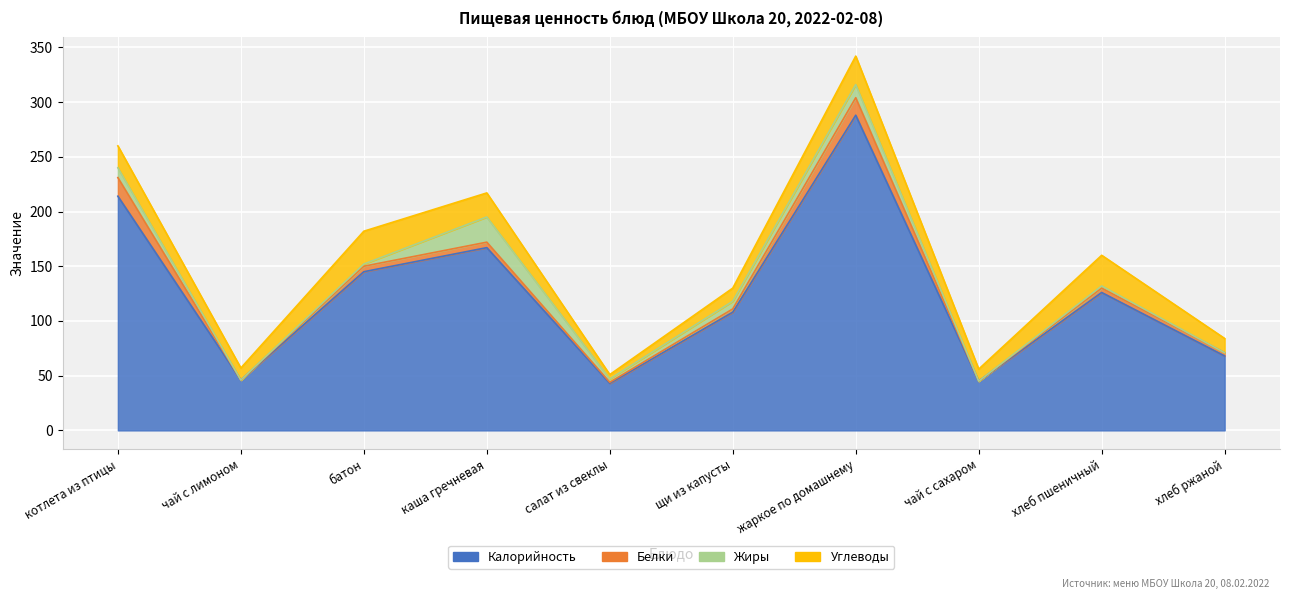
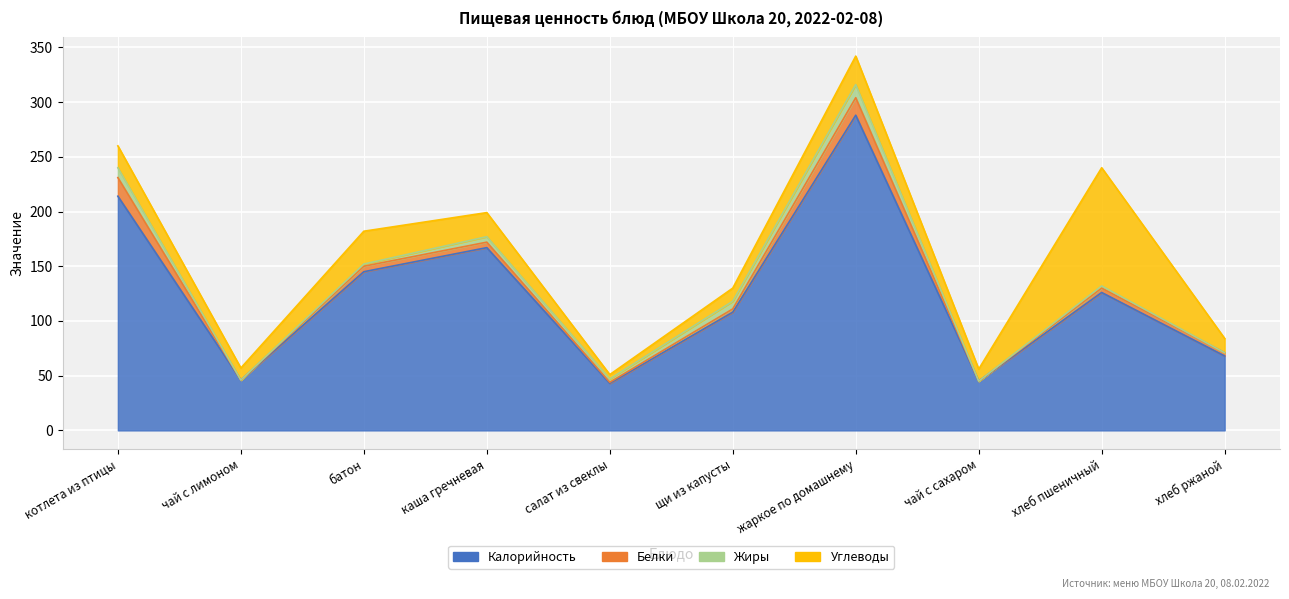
Жиры, каша гречневая: 23 -> 5
Углеводы, хлеб пшеничный: 28 -> 108
